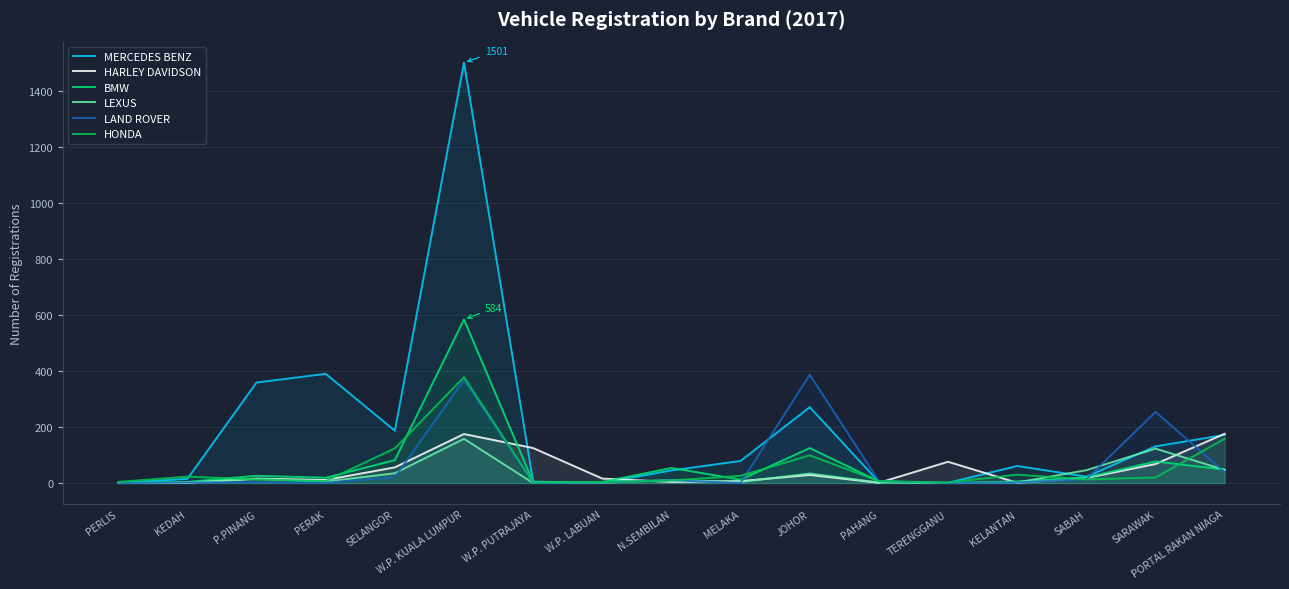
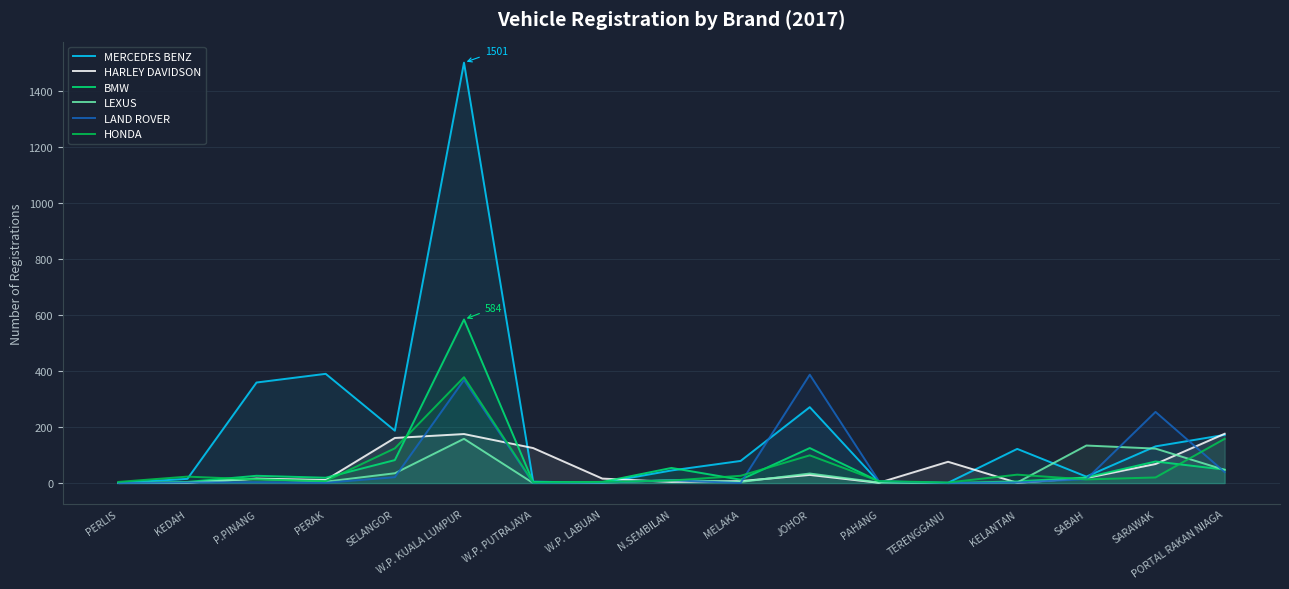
HARLEY DAVIDSON, SELANGOR: 60 -> 160
MERCEDES BENZ, KELANTAN: 60 -> 120
LEXUS, SABAH: 50 -> 130
